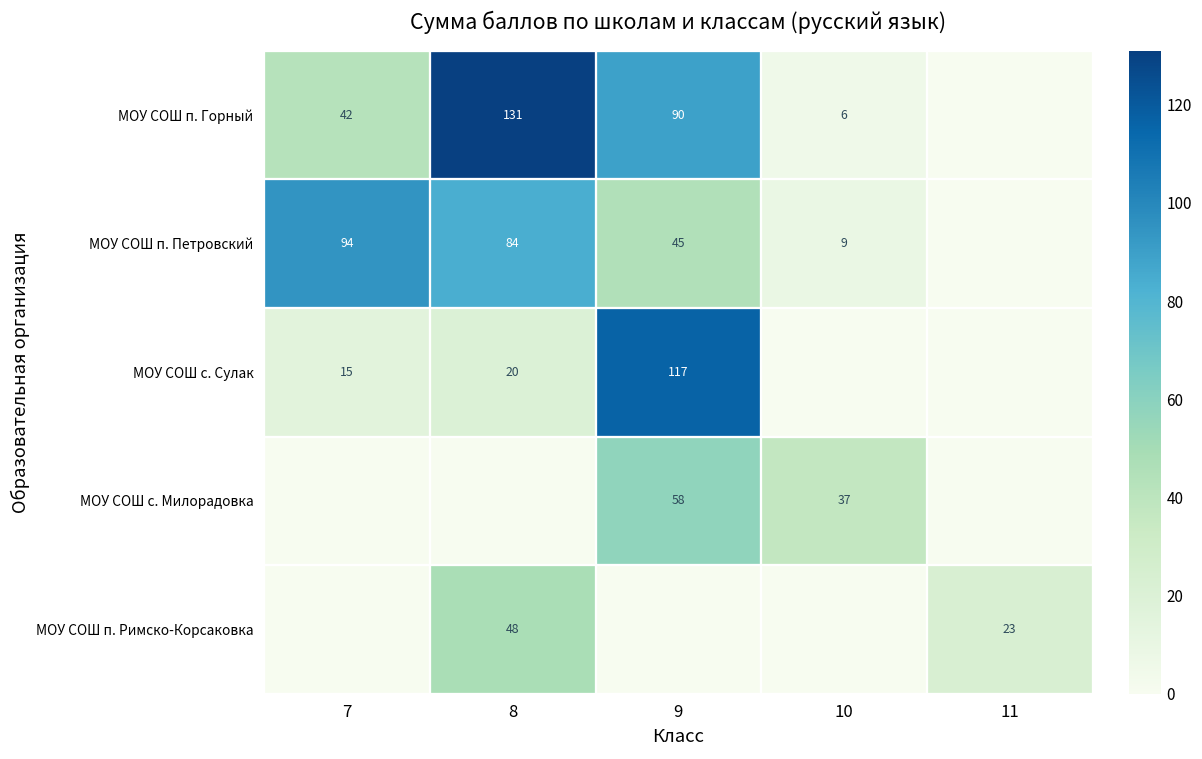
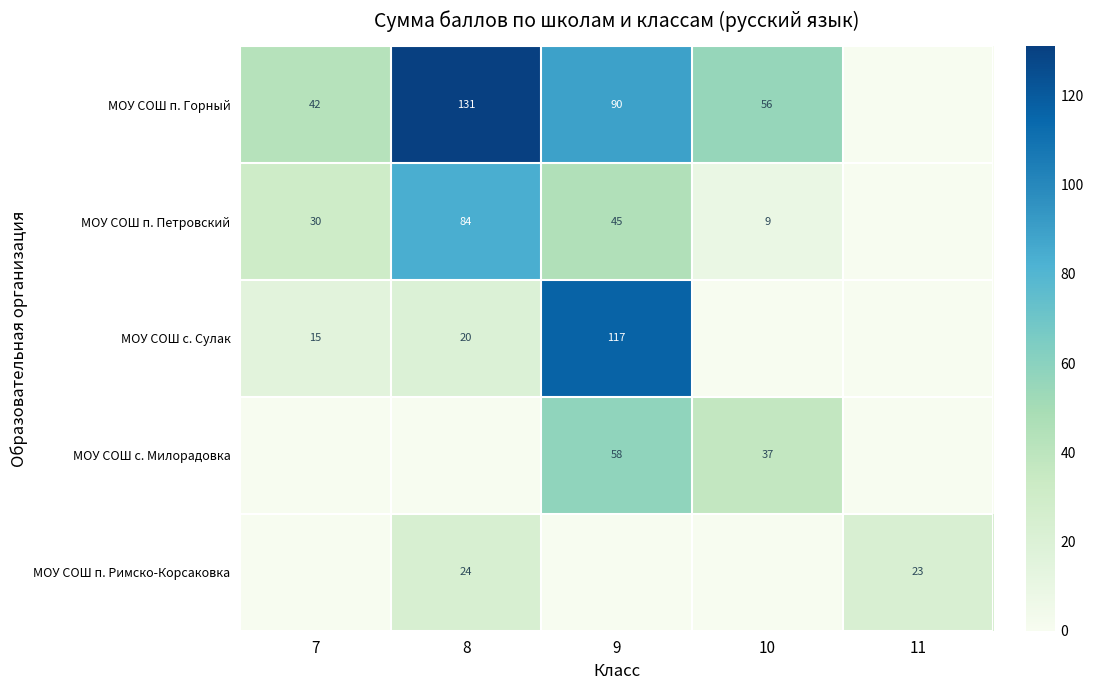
МОУ СОШ п. Горный, 10: 6 -> 56
МОУ СОШ п. Петровский, 7: 94 -> 30
МОУ СОШ п. Римско-Корсаковка, 8: 48 -> 24
